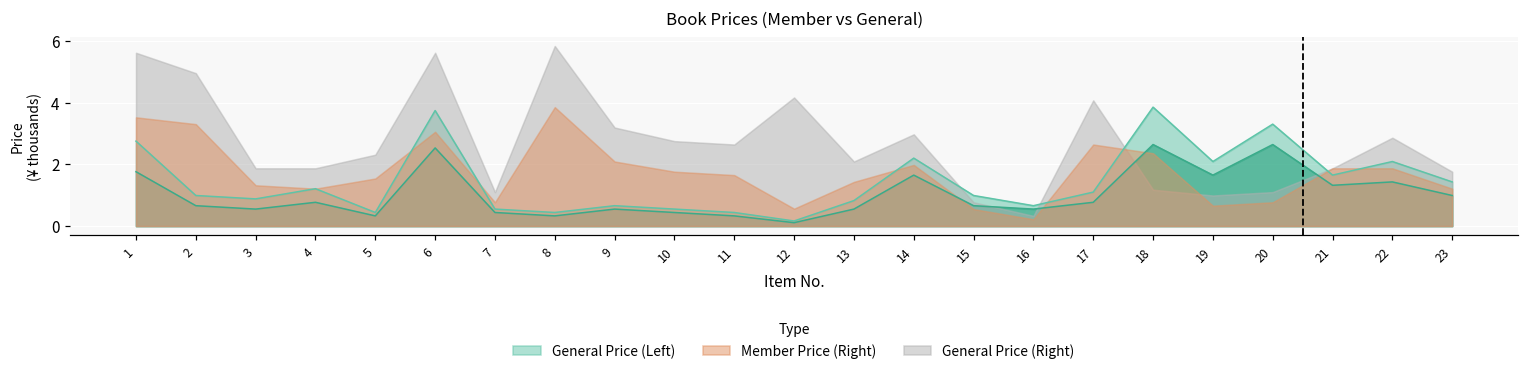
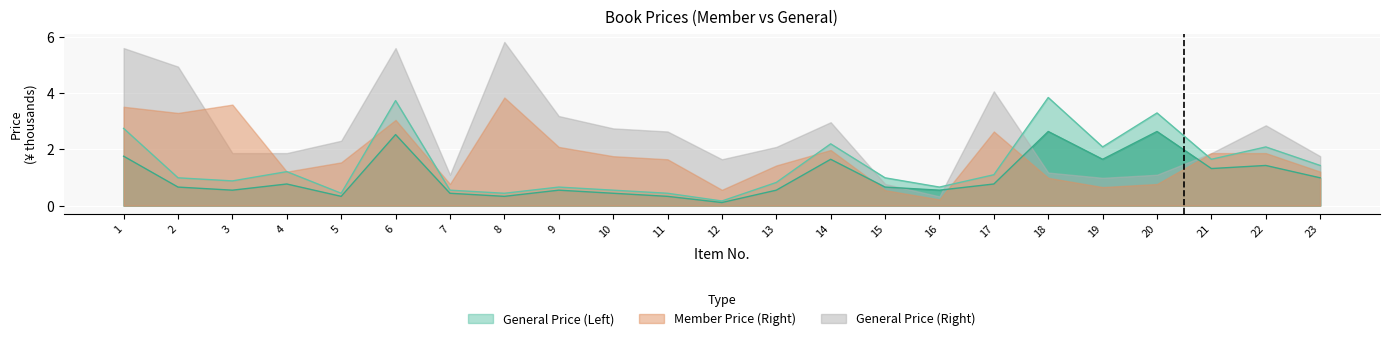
Member Price (Right), 3: 1.3 -> 3.6
General Price (Right), 12: 4.2 -> 1.7
Member Price (Right), 18: 2.4 -> 1.0
